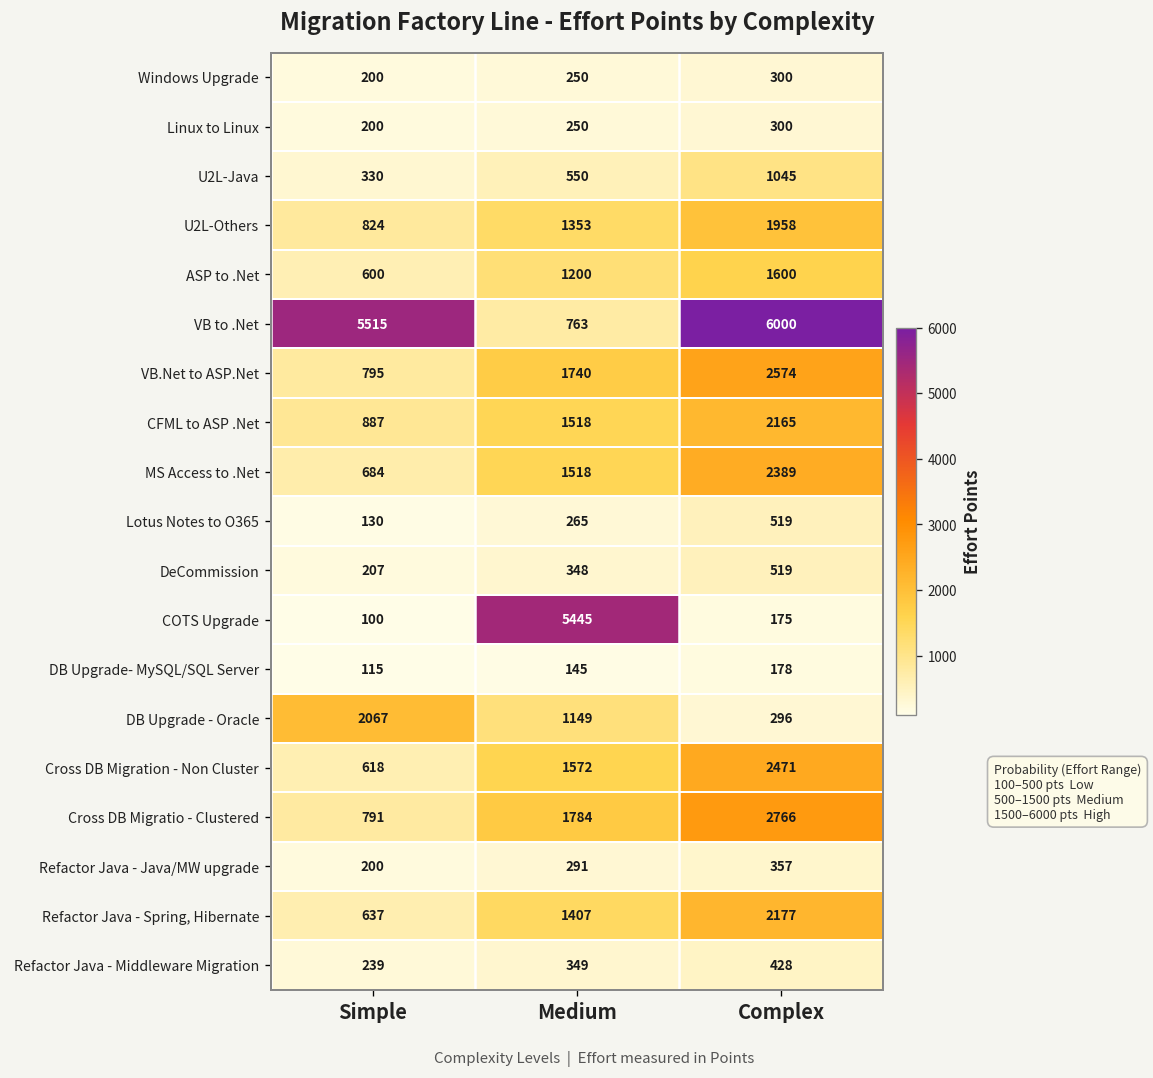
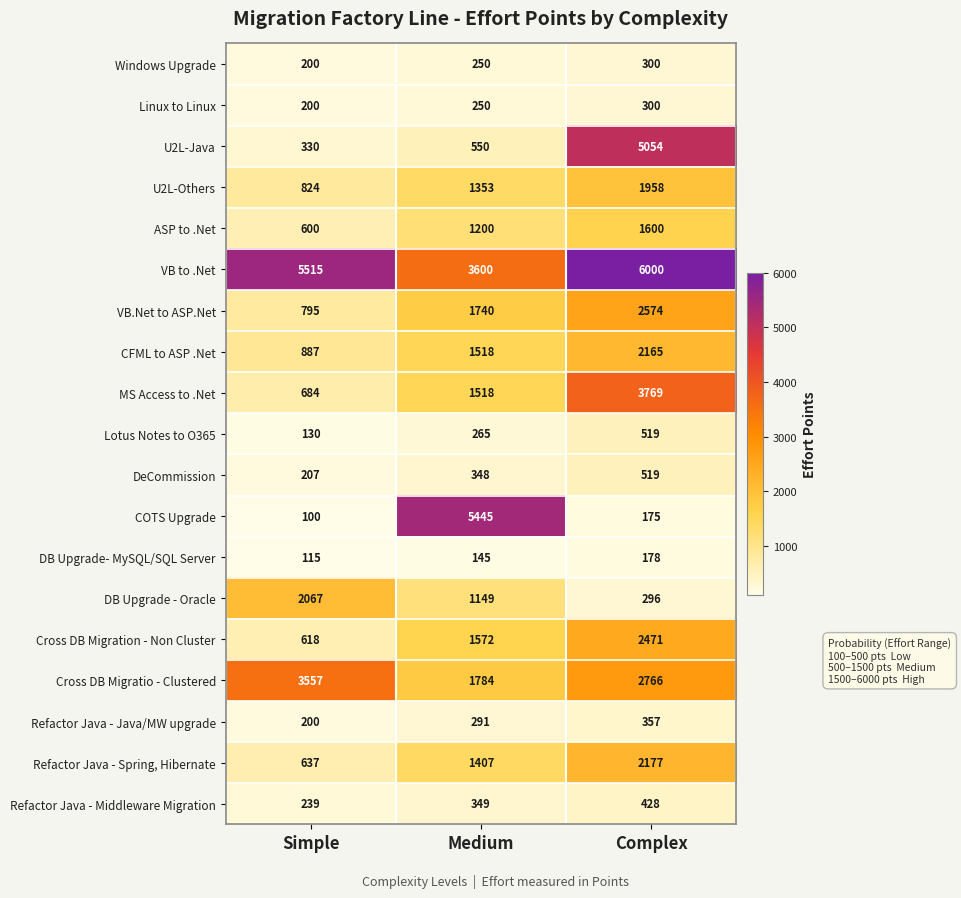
U2L-Java, Complex: 1045 -> 5054
VB to .Net, Medium: 763 -> 3600
MS Access to .Net, Complex: 2389 -> 3769
Cross DB Migratio - Clustered, Simple: 791 -> 3557
